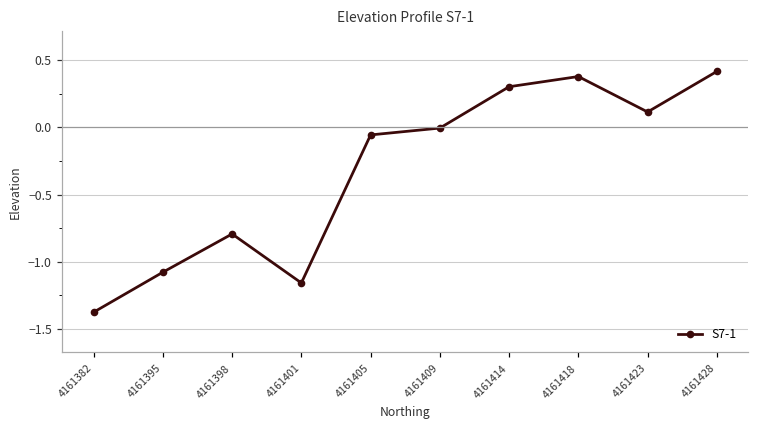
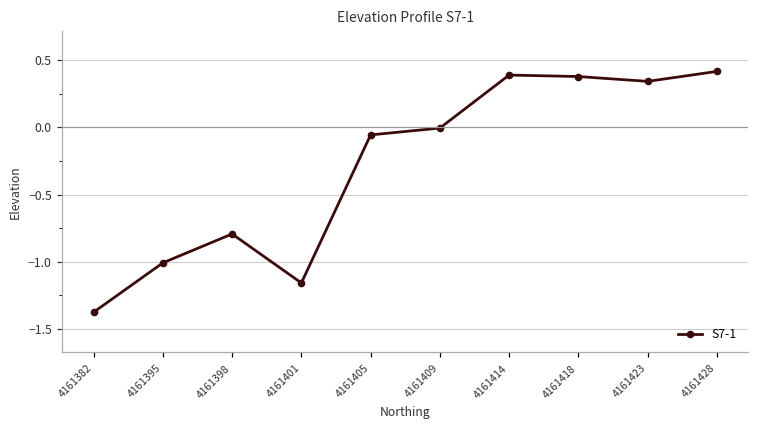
4161395: -1.08 -> -1.01
4161414: 0.30 -> 0.39
4161423: 0.12 -> 0.34
